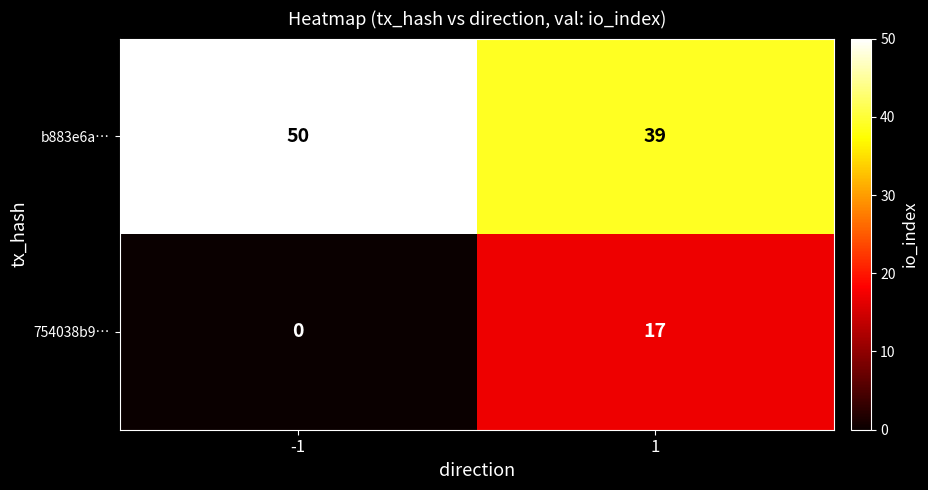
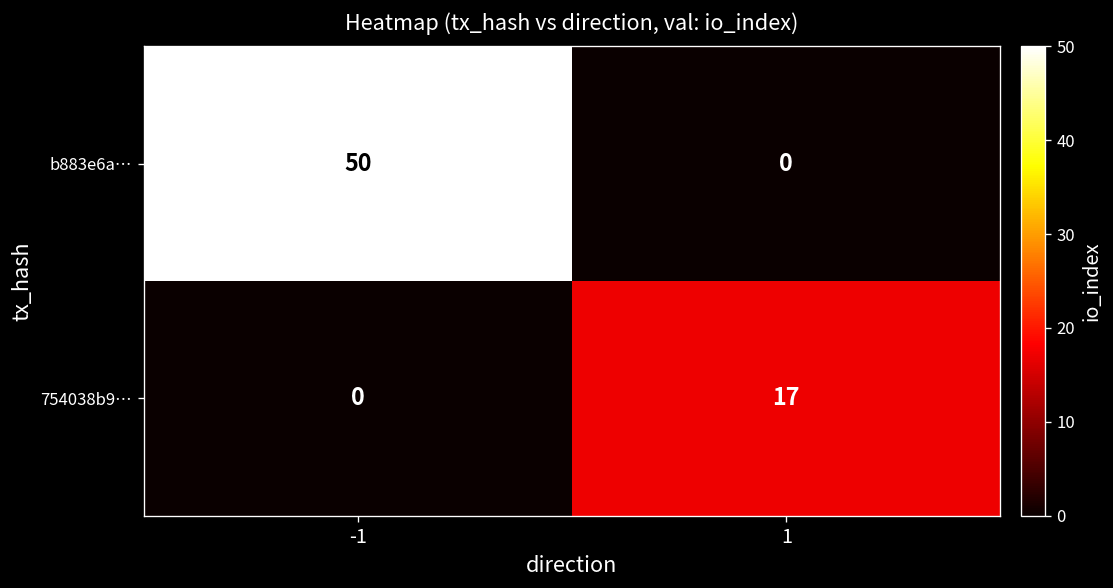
b883e6a…, 1: 39 -> 0
